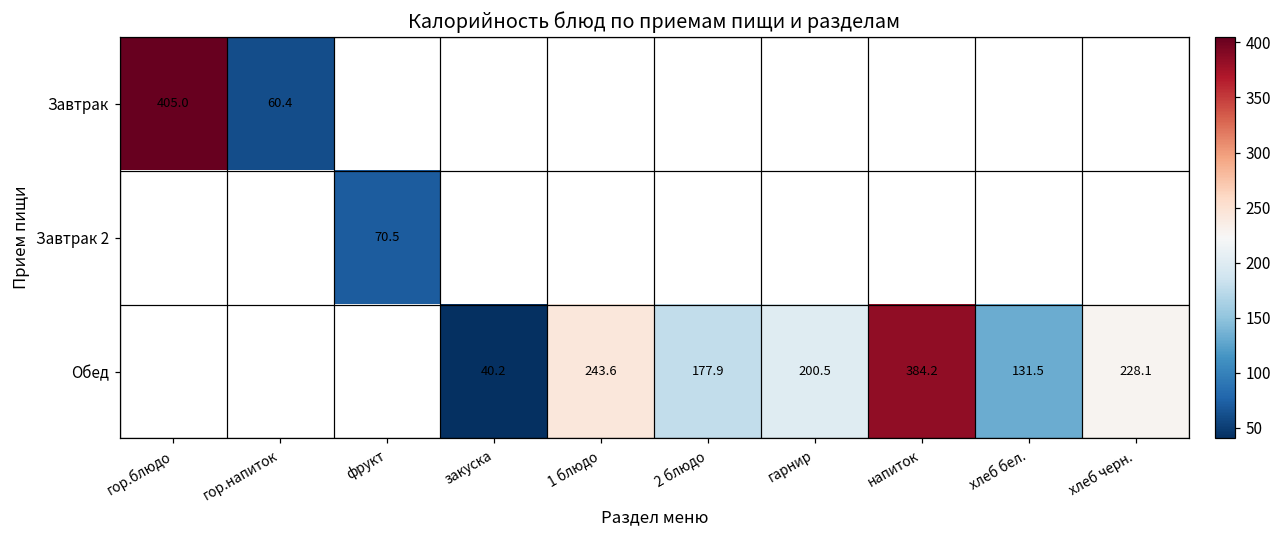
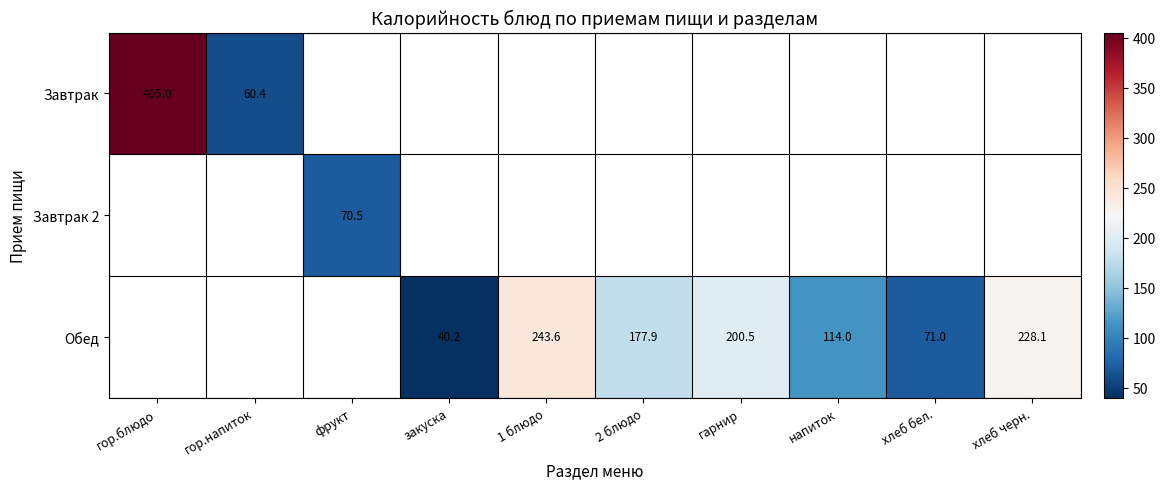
Обед, напиток: 384.2 -> 114.0
Обед, хлеб бел.: 131.5 -> 71.0
